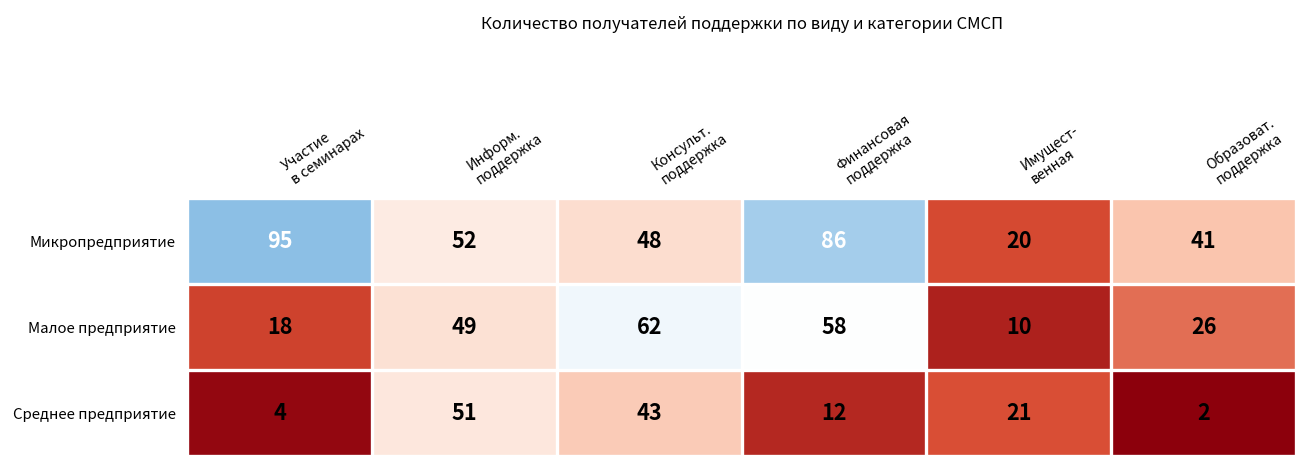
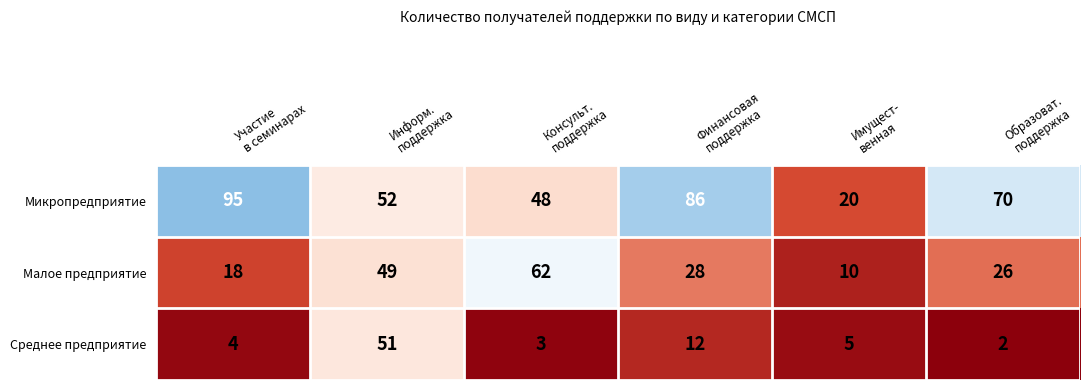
Микропредприятие, Образоват. поддержка: 41 -> 70
Малое предприятие, Финансовая поддержка: 58 -> 28
Среднее предприятие, Консульт. поддержка: 43 -> 3
Среднее предприятие, Имущест- венная: 21 -> 5
